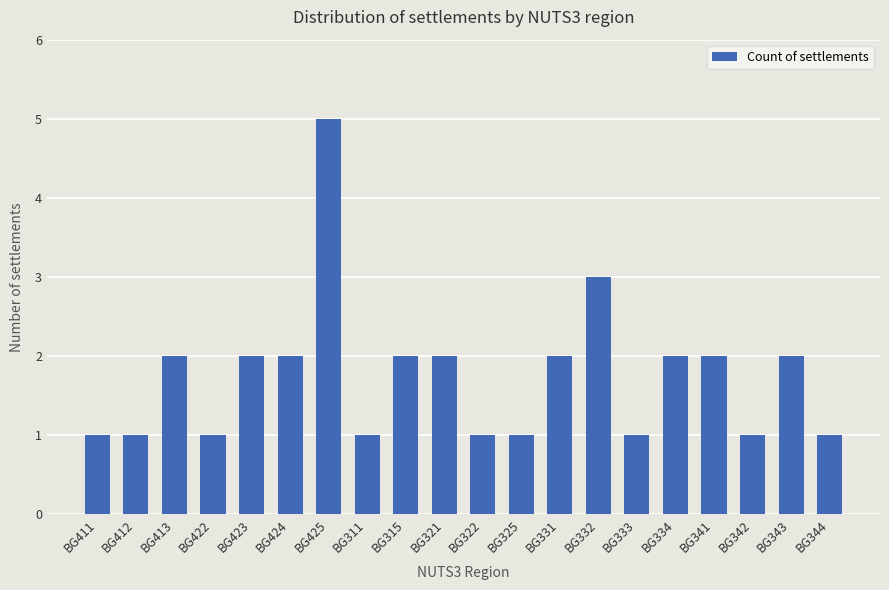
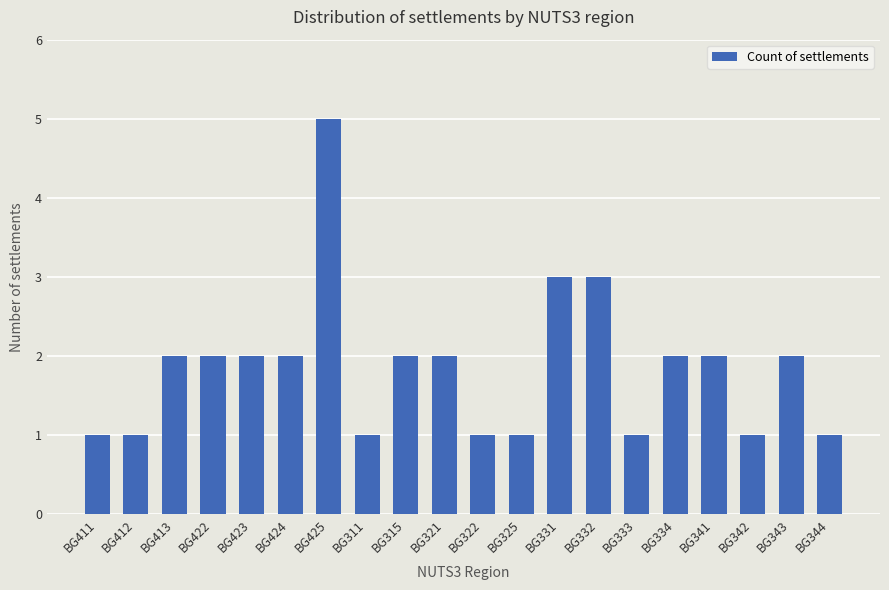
BG422: 1 -> 2
BG331: 2 -> 3
